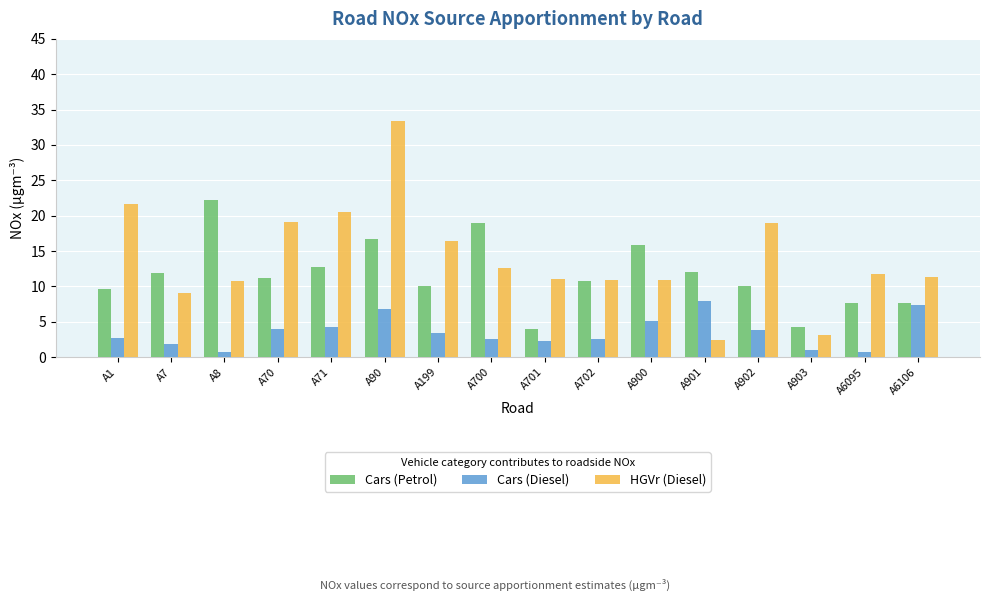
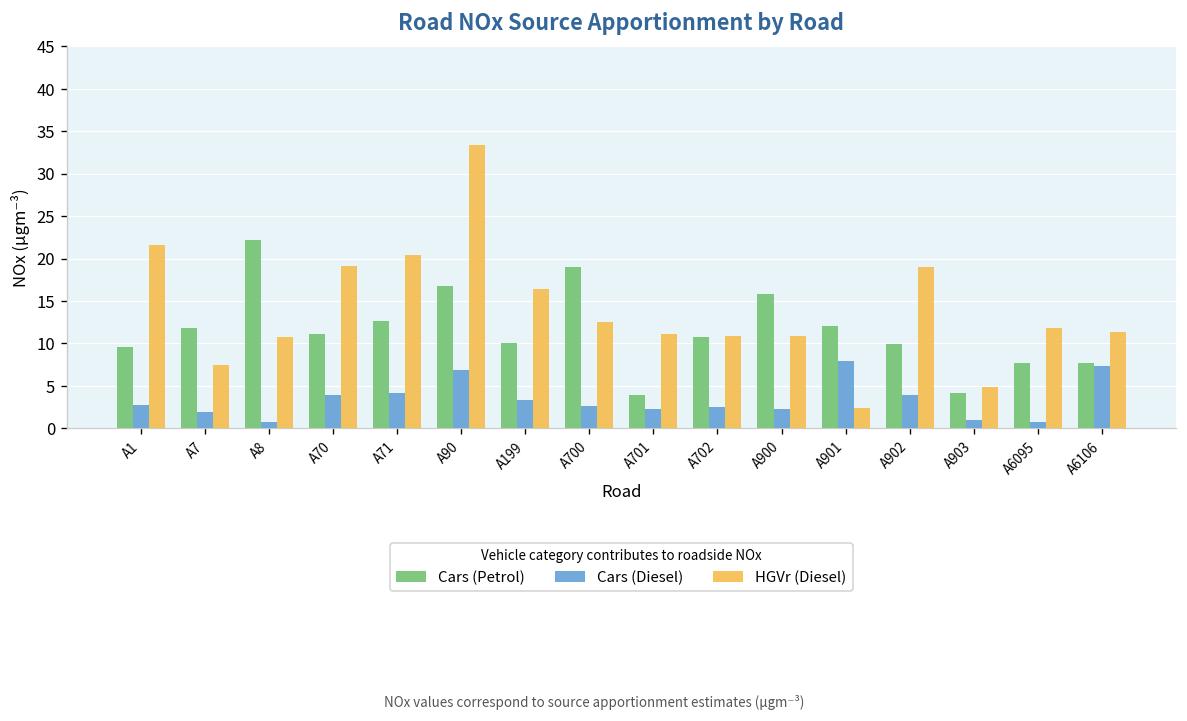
HGVr (Diesel), A7: 9 -> 7
Cars (Diesel), A900: 5 -> 2
HGVr (Diesel), A903: 3 -> 5
